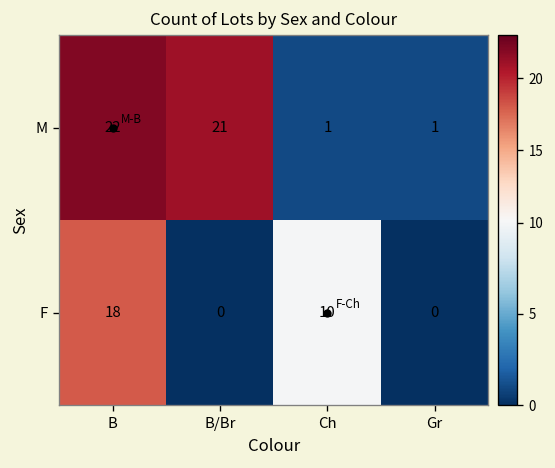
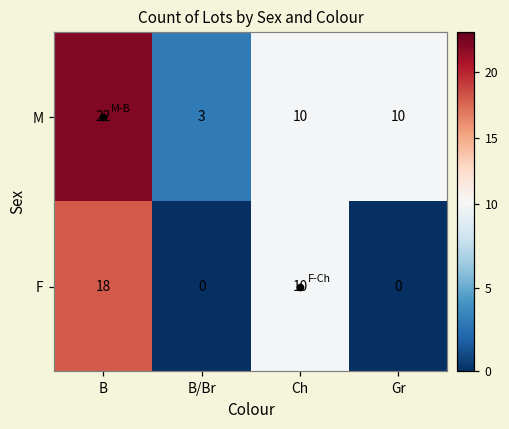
M, B/Br: 21 -> 3
M, Ch: 1 -> 10
M, Gr: 1 -> 10
